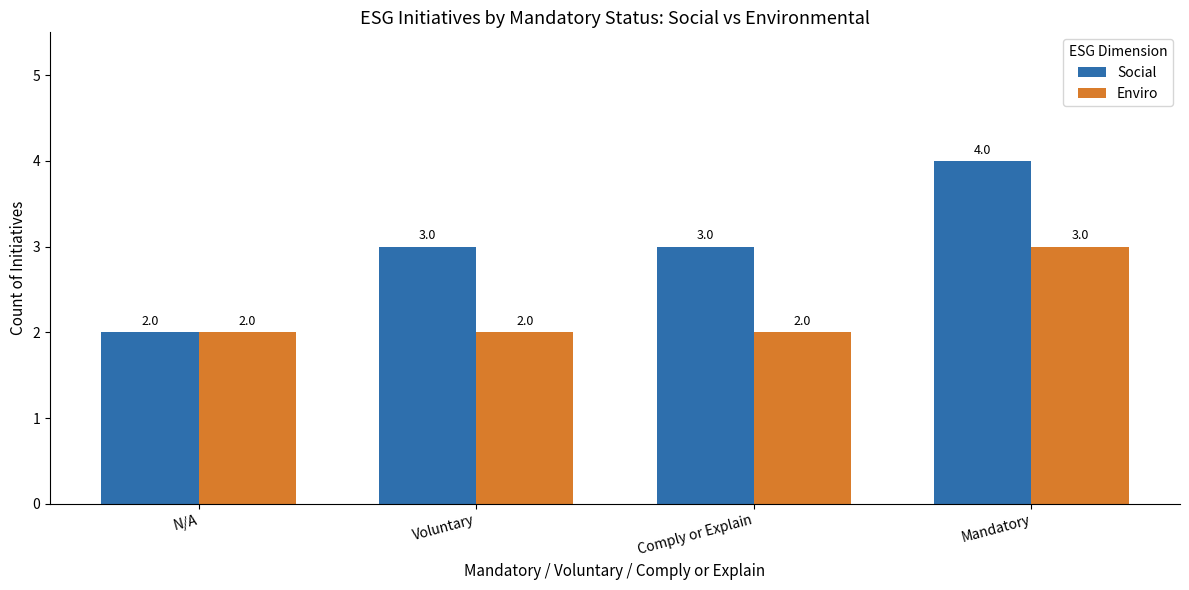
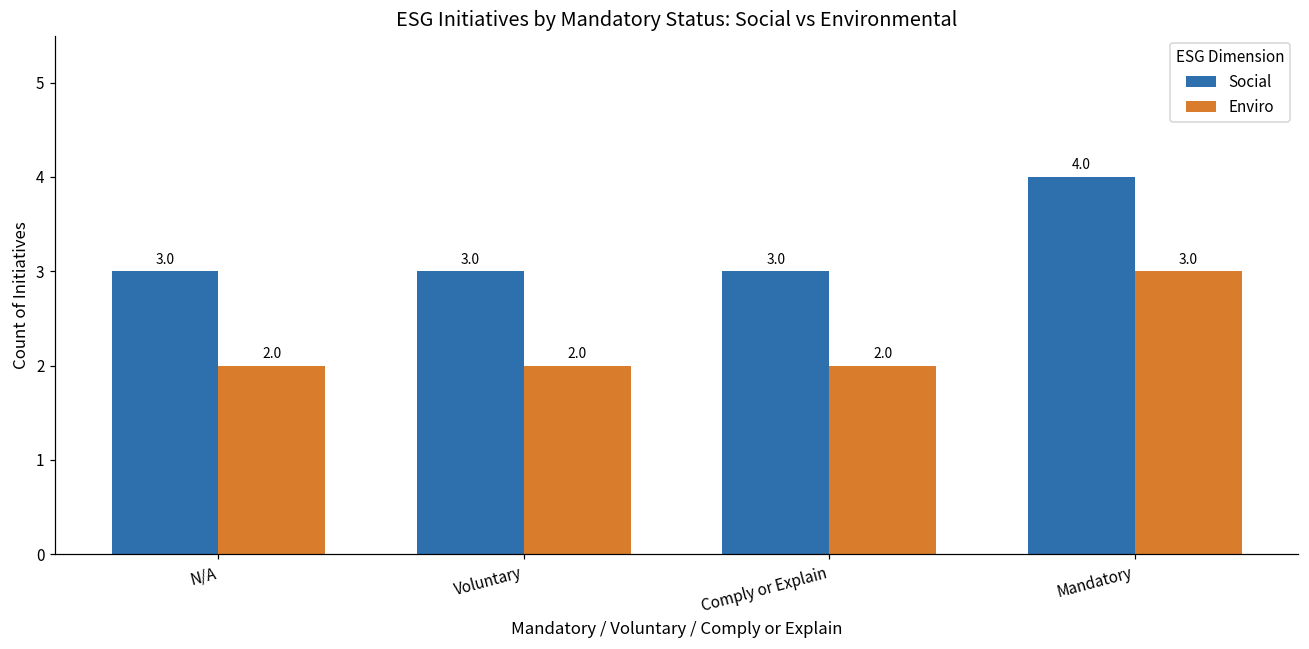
Social, N/A: 2.0 -> 3.0
